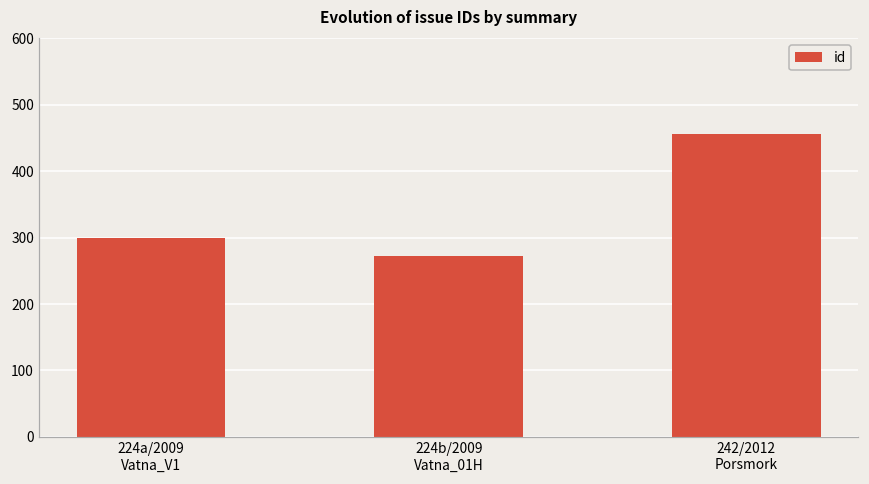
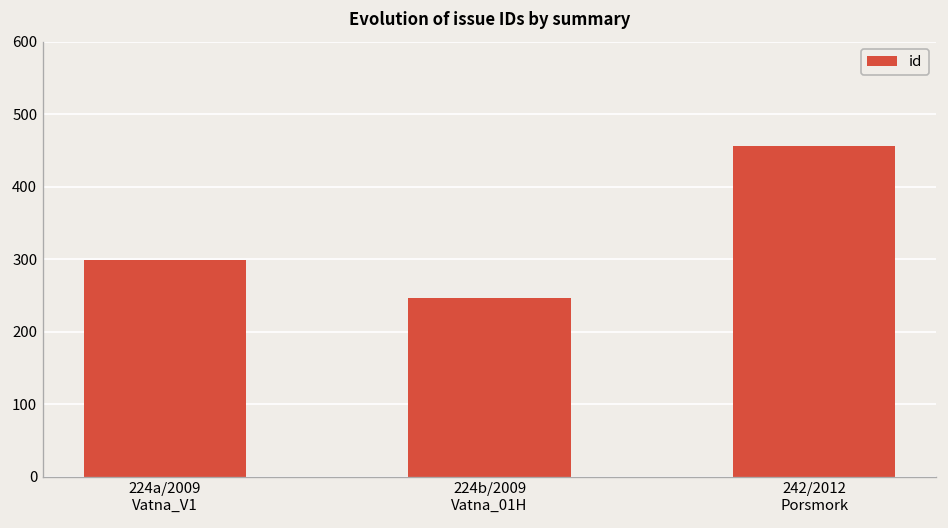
224b/2009 Vatna_01H: 270 -> 250
